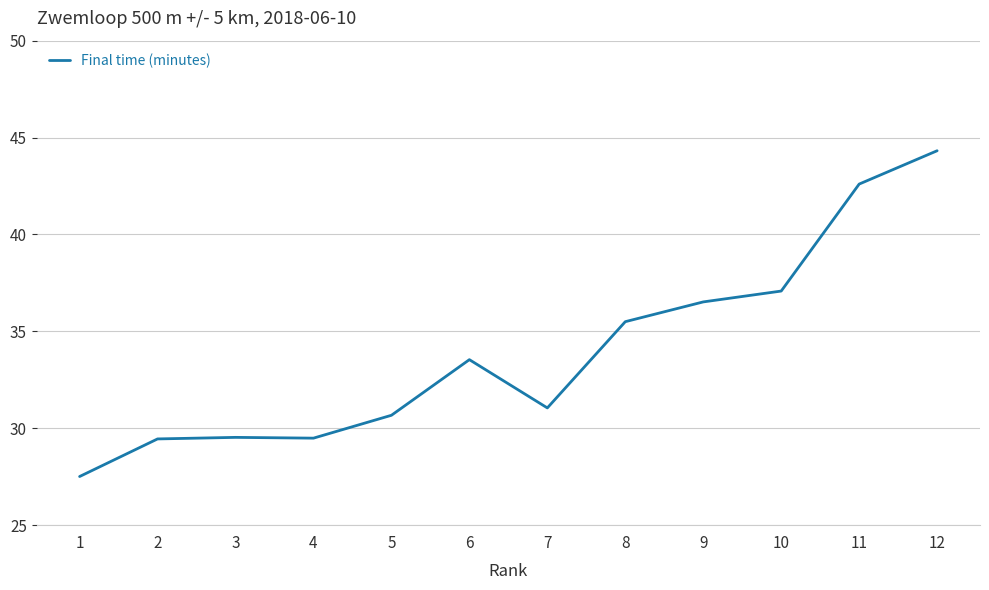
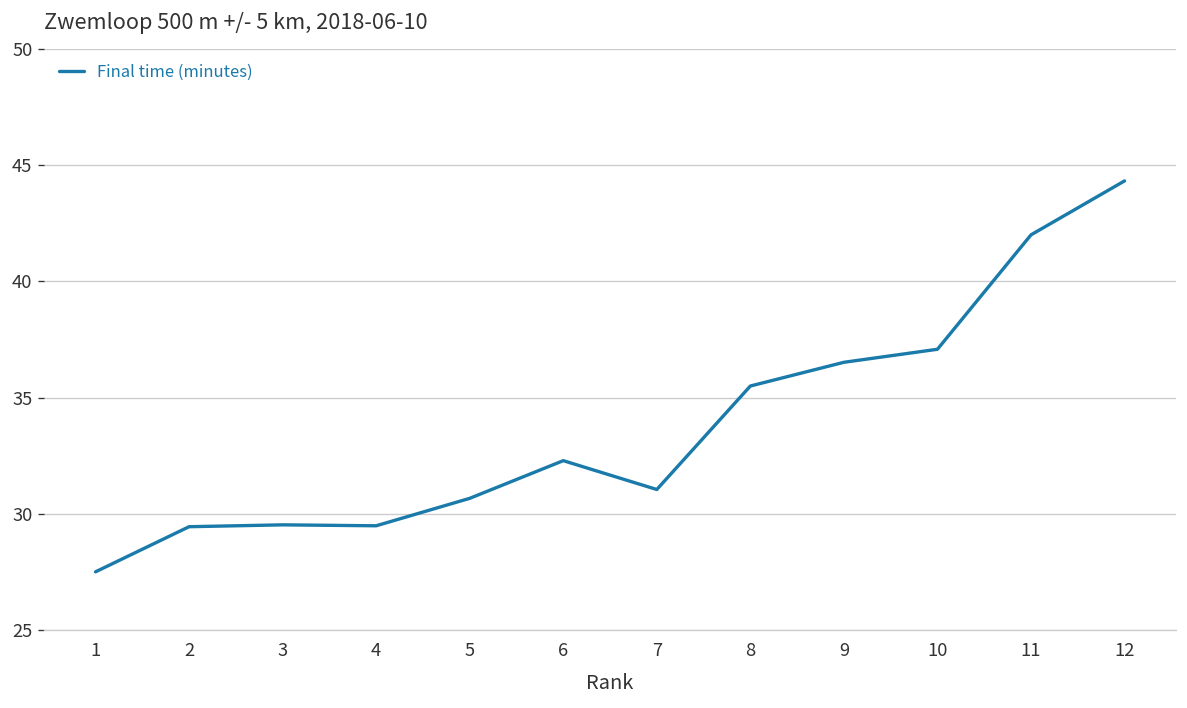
6: 33.5 -> 32.3
11: 42.6 -> 42.0
